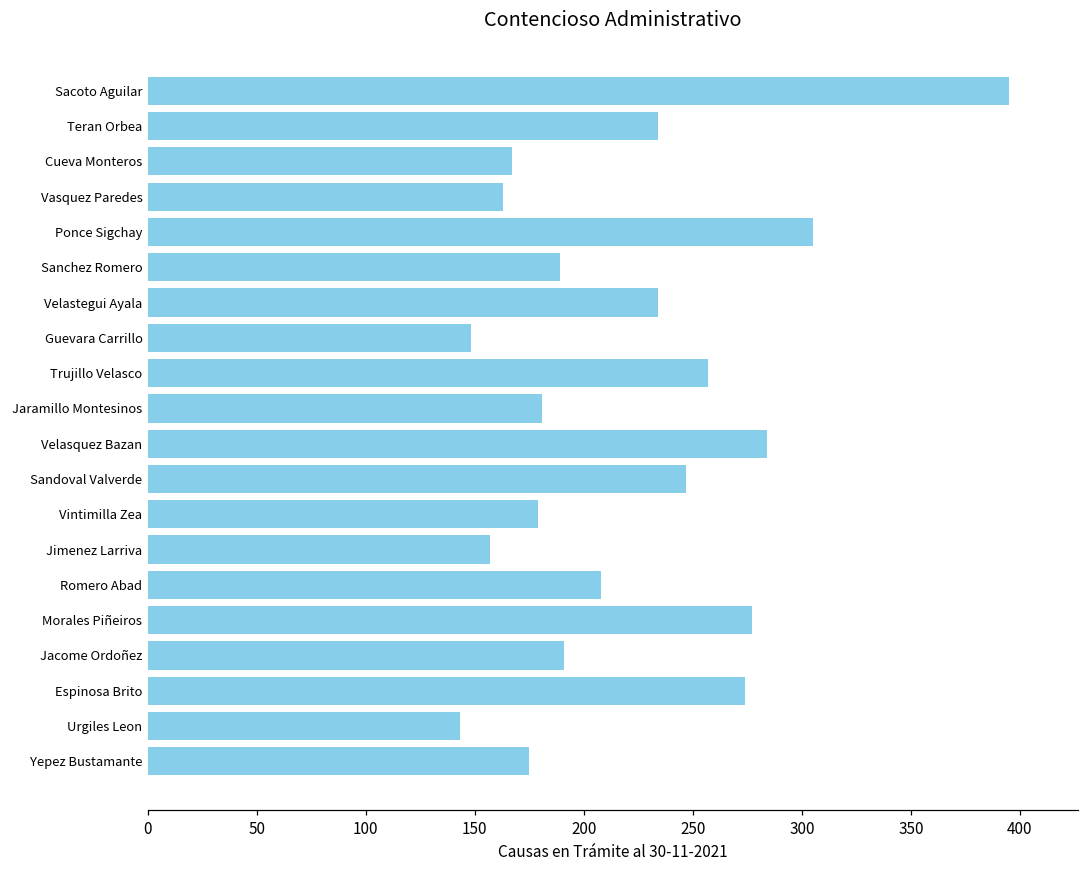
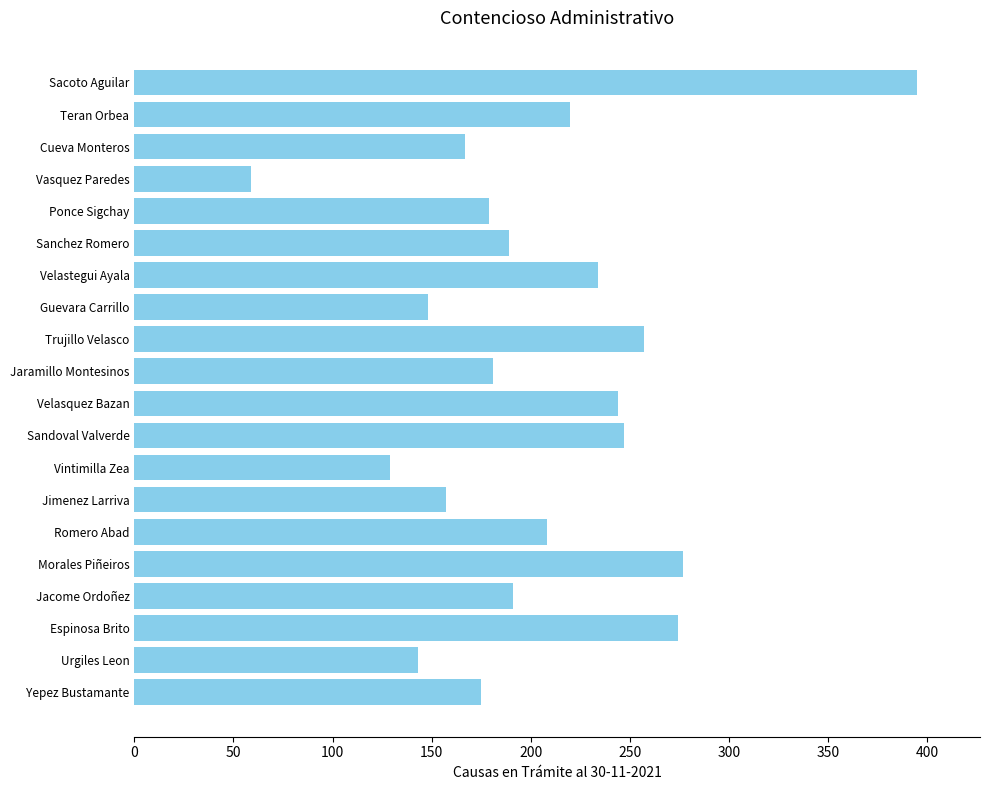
Teran Orbea: 234 -> 220
Vasquez Paredes: 163 -> 59
Ponce Sigchay: 305 -> 179
Velasquez Bazan: 284 -> 244
Vintimilla Zea: 179 -> 129
